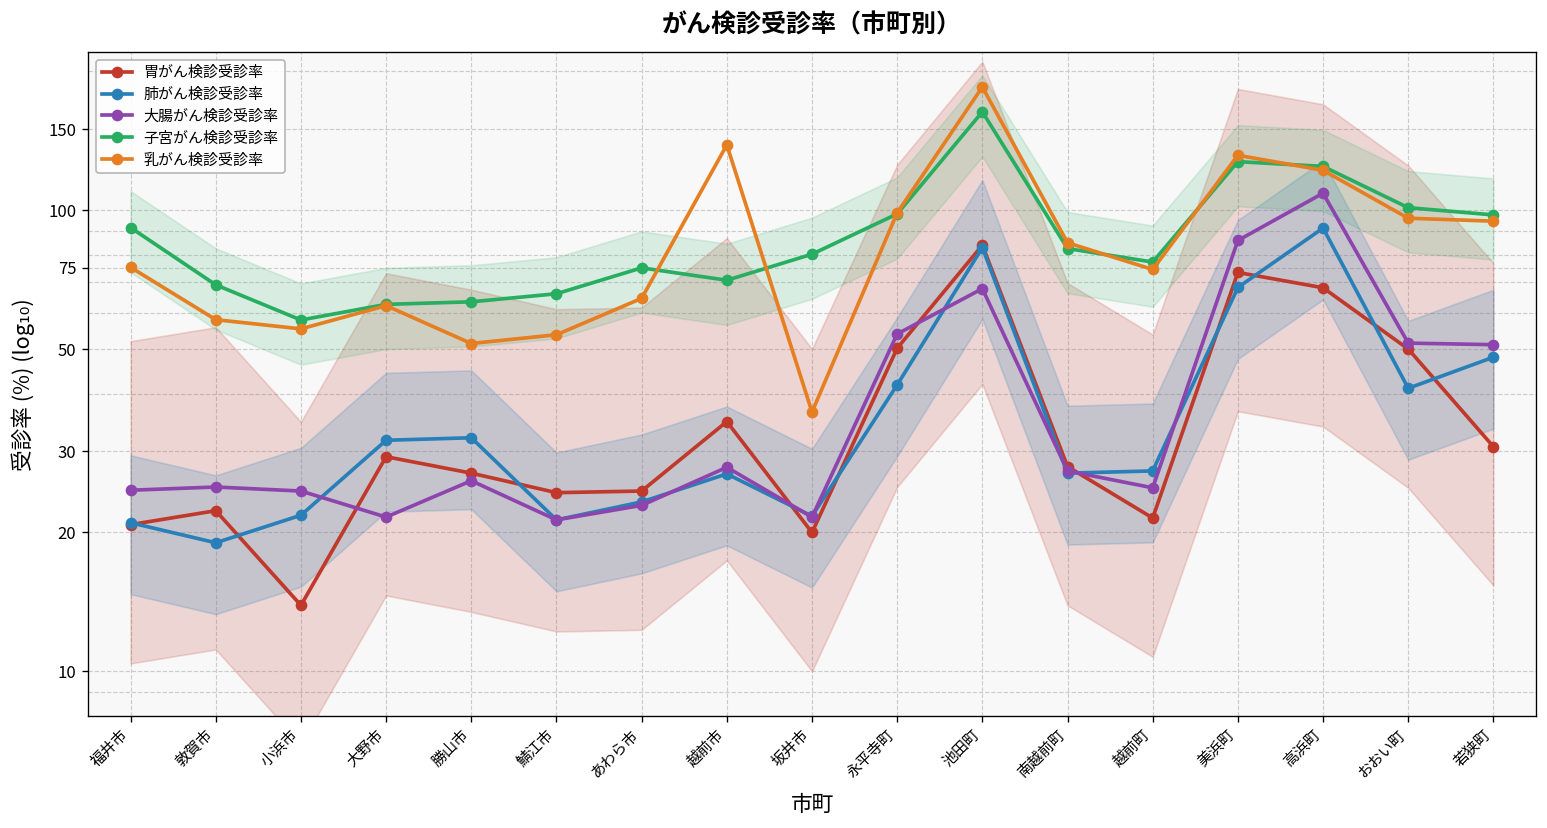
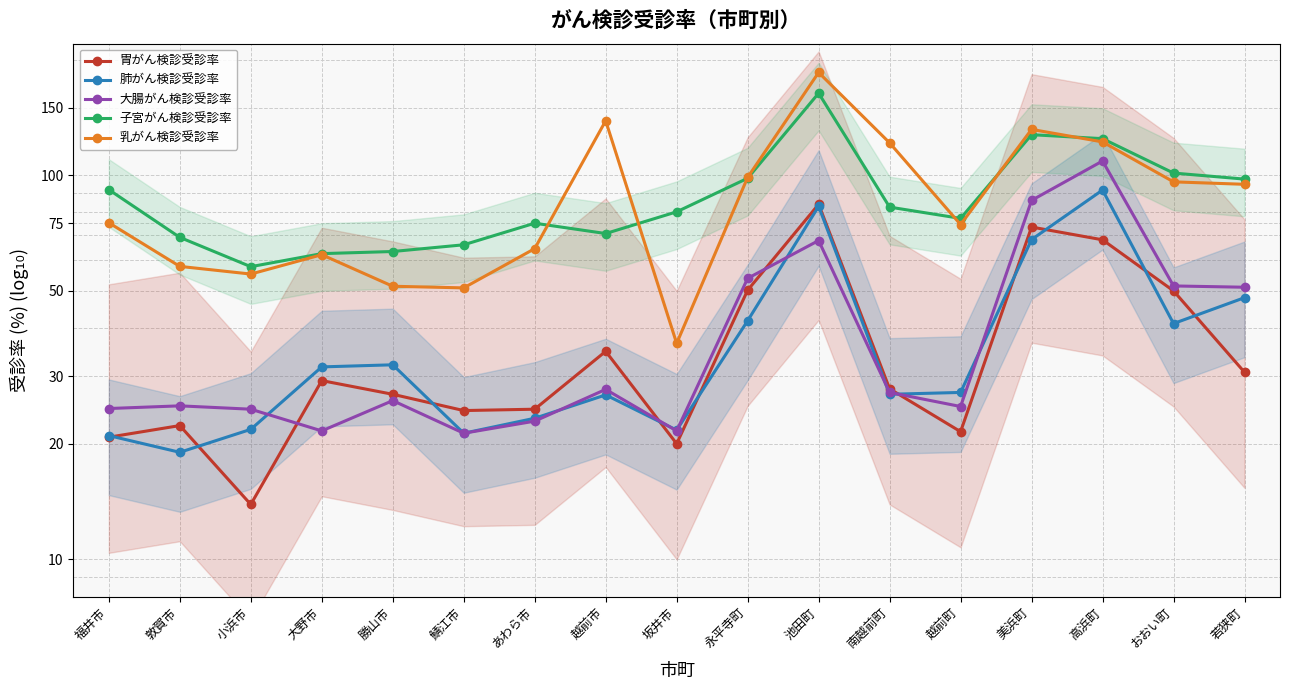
乳がん検診受診率, 鯖江市: 54 -> 51
乳がん検診受診率, 南越前町: 85 -> 121
